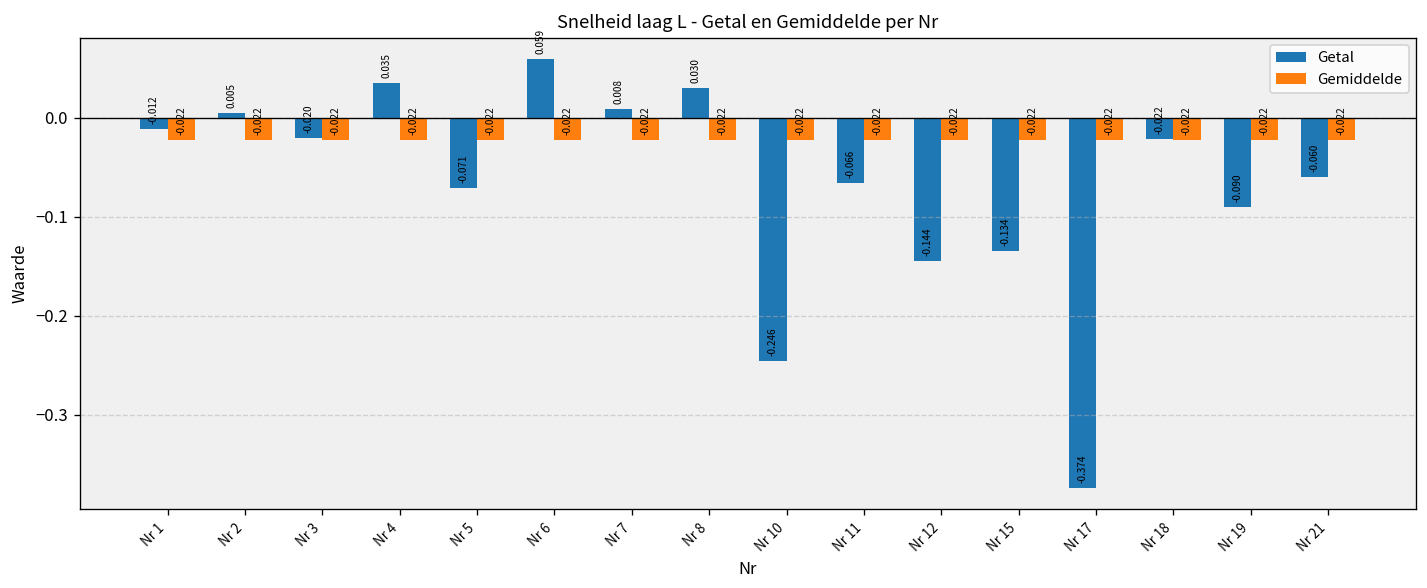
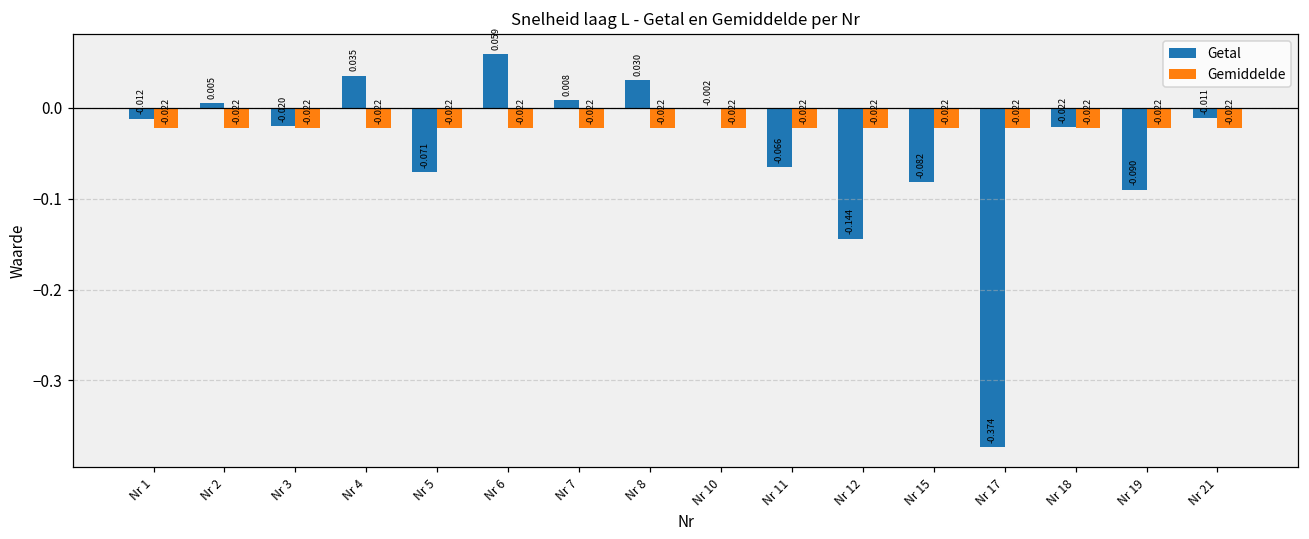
Getal, Nr 10: -0.246 -> -0.002
Getal, Nr 15: -0.134 -> -0.082
Getal, Nr 21: -0.060 -> -0.011
